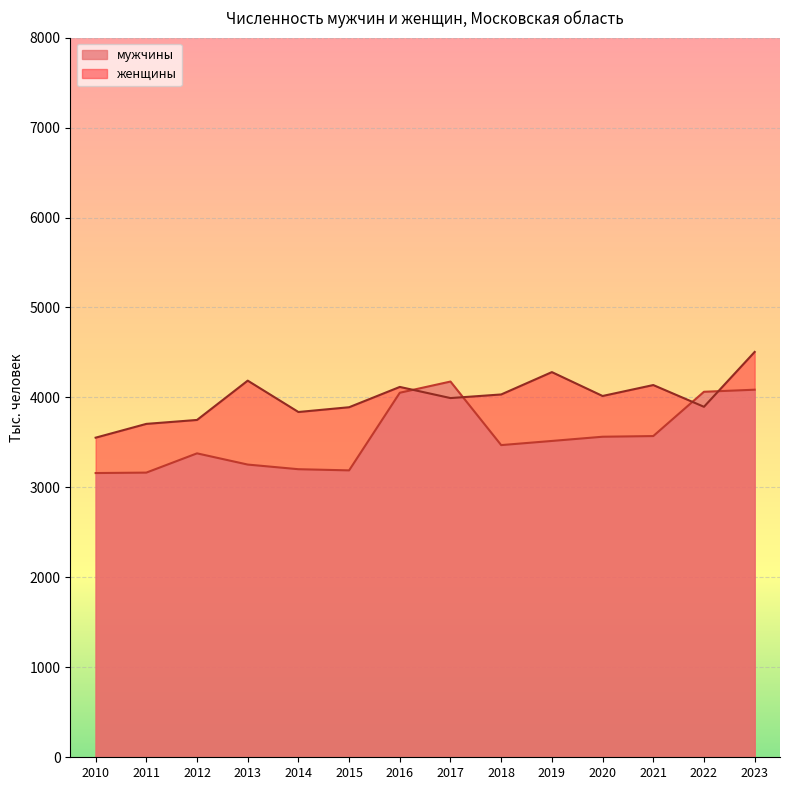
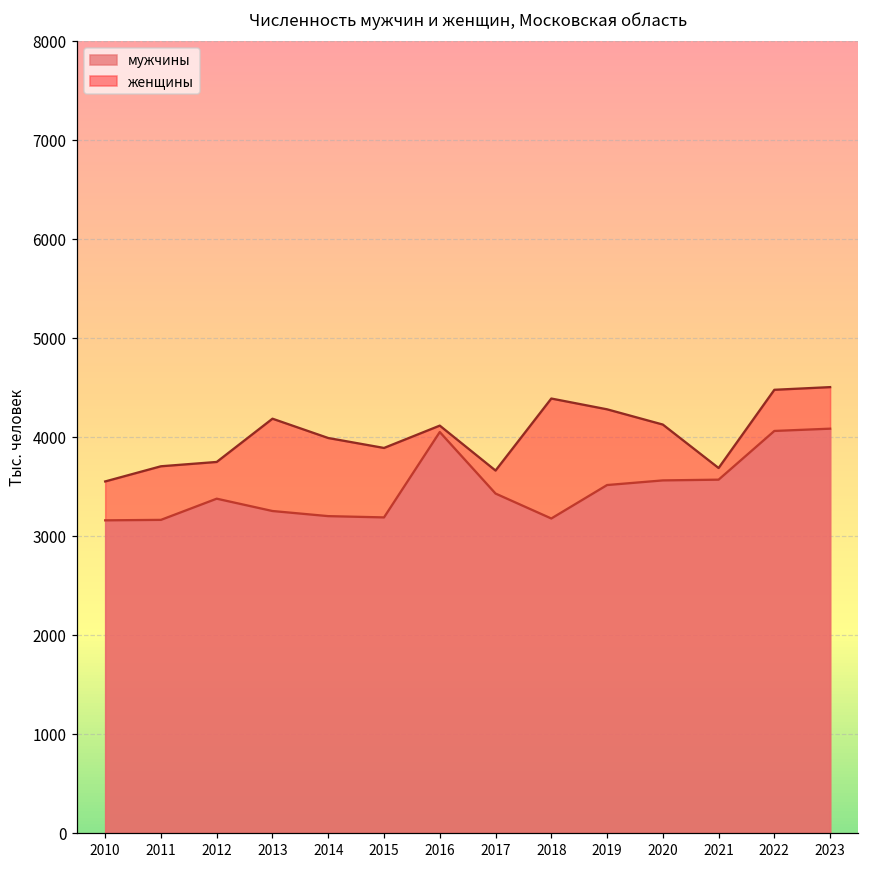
женщины, 2014: 3800 -> 4000
мужчины, 2017: 4200 -> 3400
женщины, 2017: 4000 -> 3700
мужчины, 2018: 3500 -> 3200
женщины, 2018: 4000 -> 4400
женщины, 2020: 4000 -> 4100
женщины, 2021: 4100 -> 3700
женщины, 2022: 3900 -> 4500
